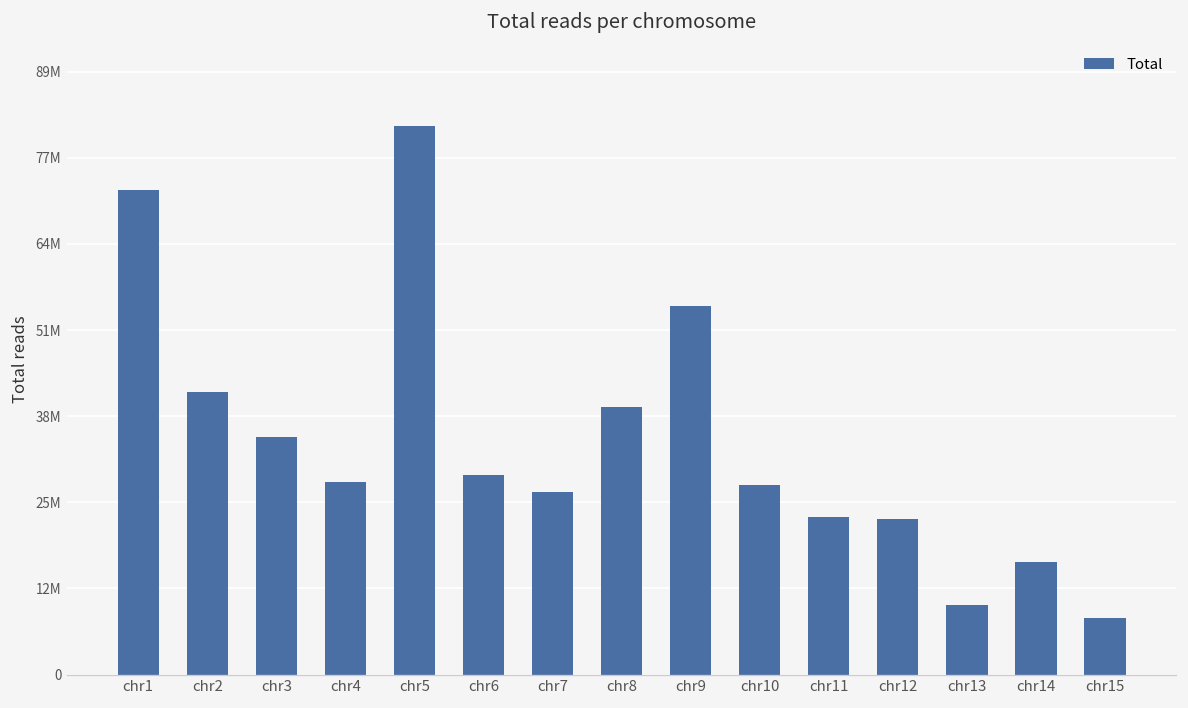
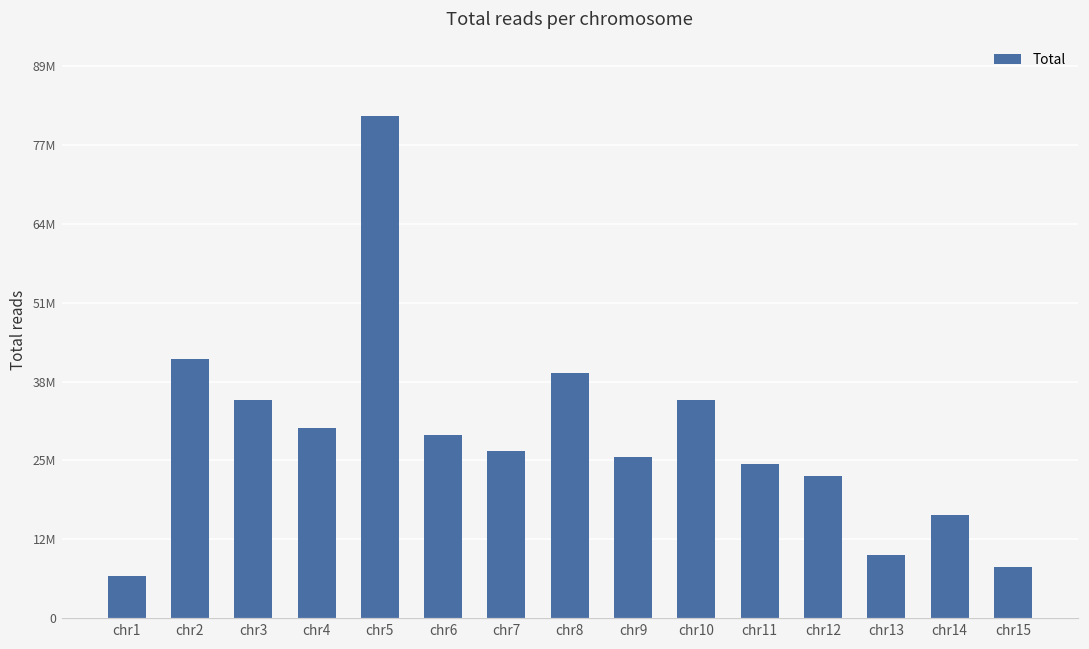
chr1: 72000000 -> 7000000
chr4: 29000000 -> 31000000
chr9: 55000000 -> 26000000
chr10: 28000000 -> 36000000
chr11: 23000000 -> 25000000
